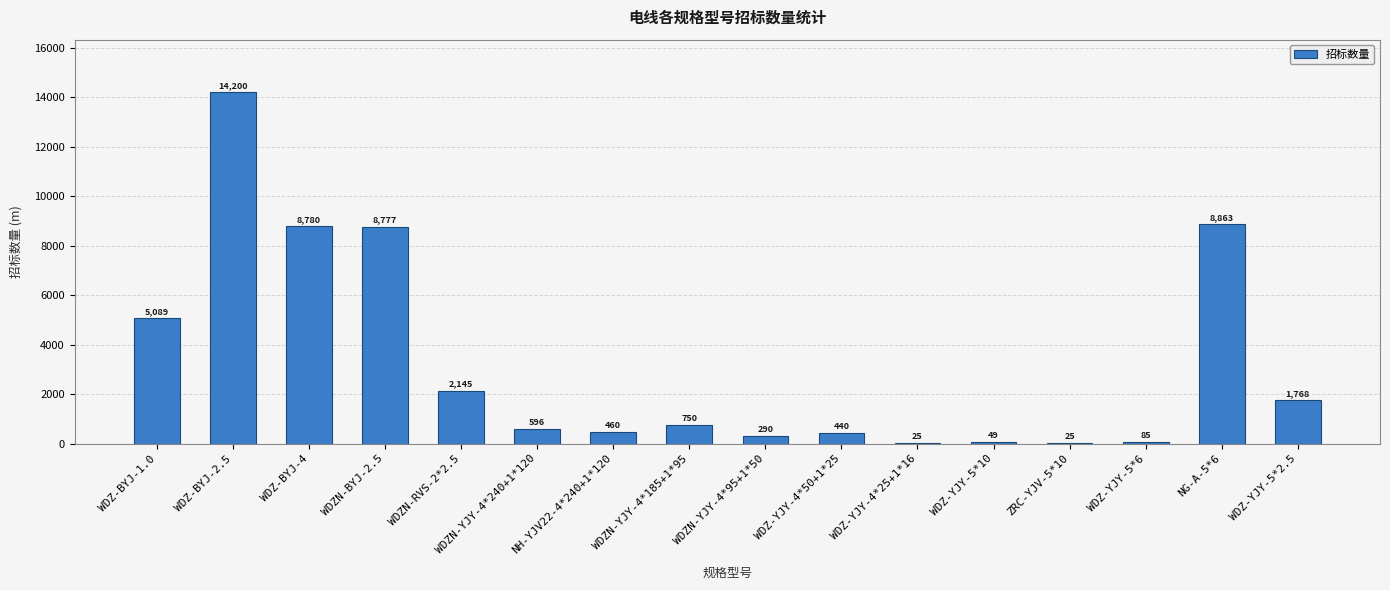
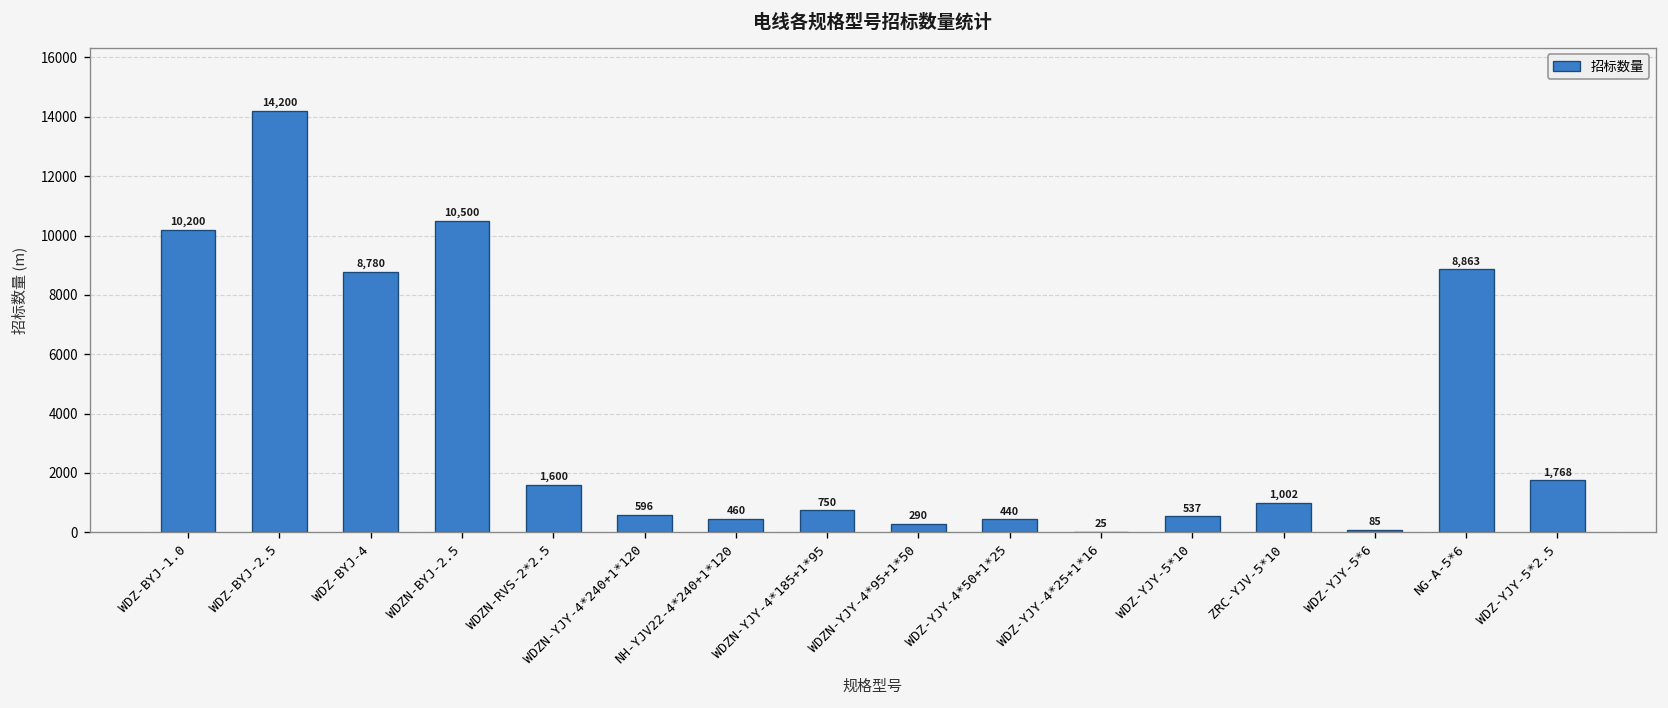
WDZ-BYJ-1.0: 5,089 -> 10,200
WDZN-BYJ-2.5: 8,777 -> 10,500
WDZN-RVS-2*2.5: 2,145 -> 1,600
WDZ-YJY-5*10: 49 -> 537
ZRC-YJV-5*10: 25 -> 1,002
